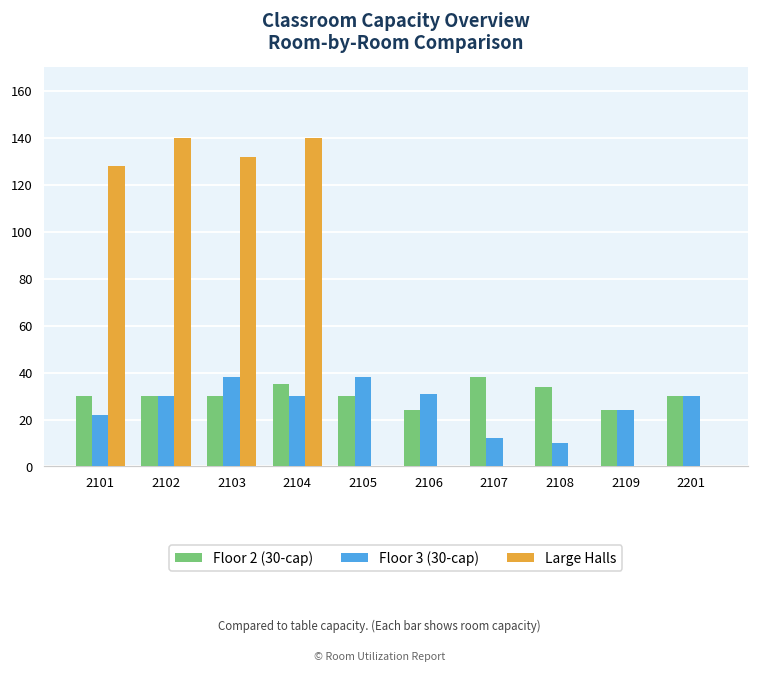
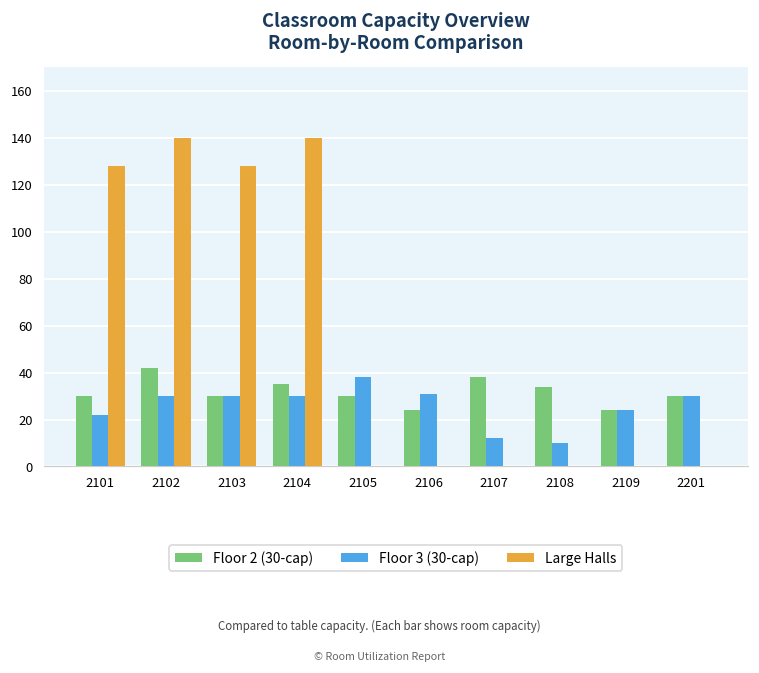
Floor 2 (30-cap), 2102: 30 -> 42
Floor 3 (30-cap), 2103: 38 -> 30
Large Halls, 2103: 132 -> 128
